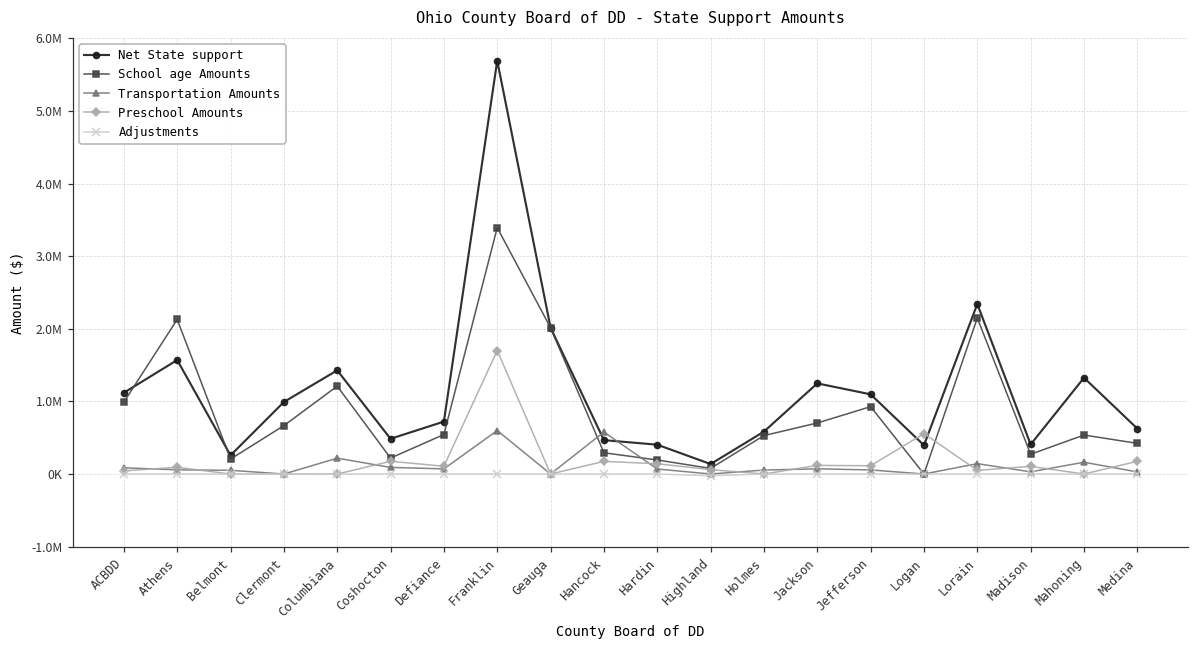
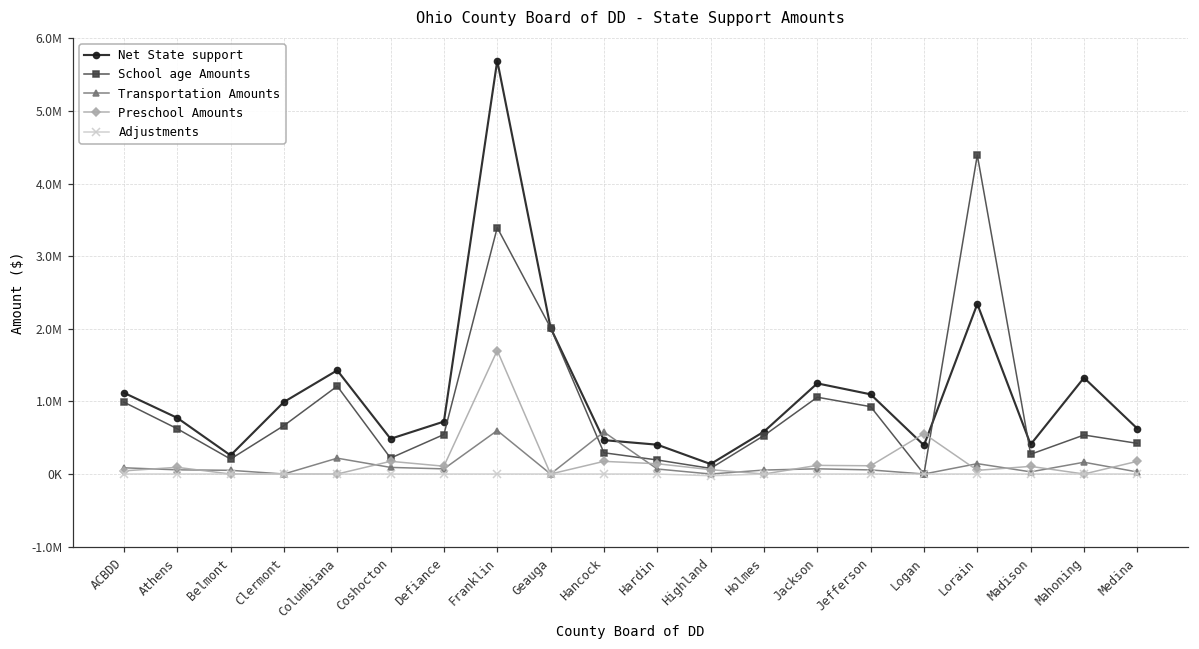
Net State support, Athens: 1600000 -> 800000
School age Amounts, Athens: 2100000 -> 600000
School age Amounts, Jackson: 700000 -> 1100000
School age Amounts, Lorain: 2100000 -> 4400000
